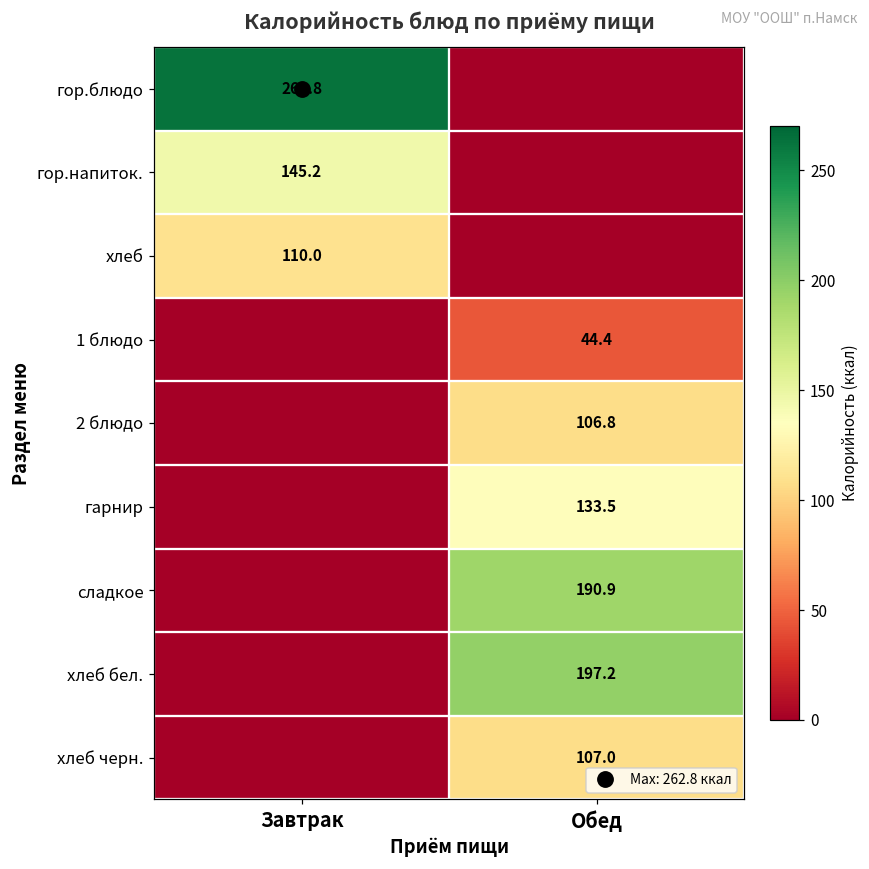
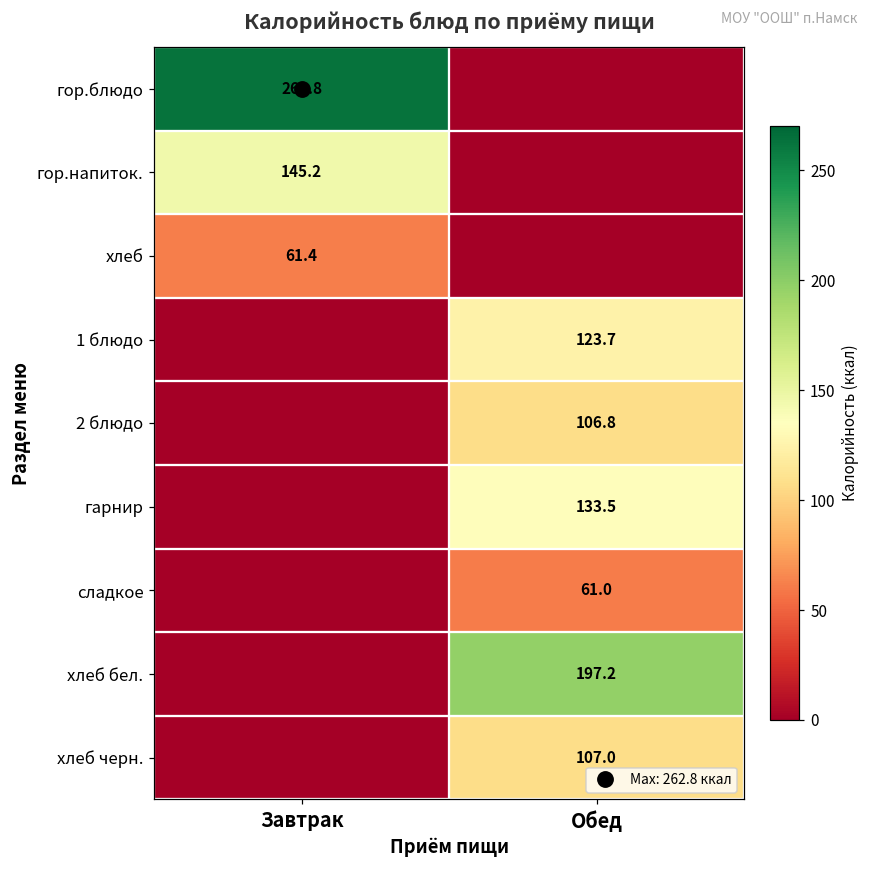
хлеб, Завтрак: 110.0 -> 61.4
1 блюдо, Обед: 44.4 -> 123.7
сладкое, Обед: 190.9 -> 61.0
